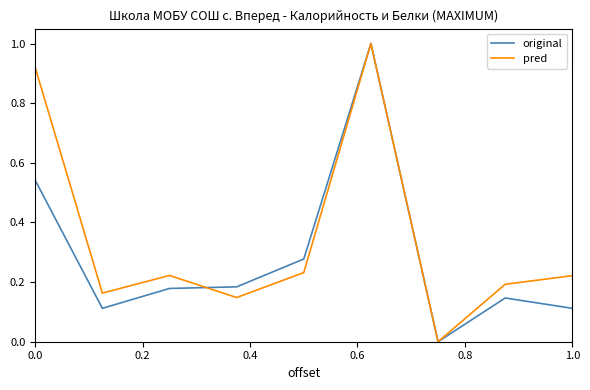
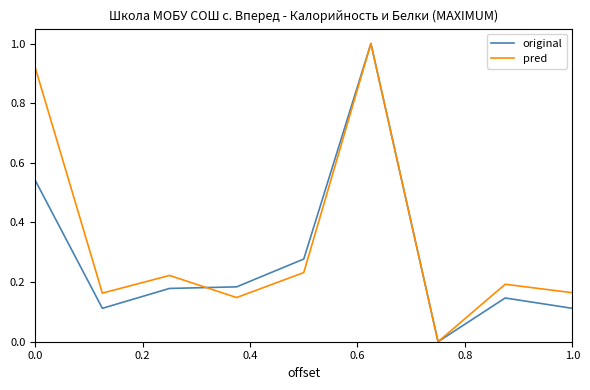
pred, 1.0: 0.22 -> 0.16
